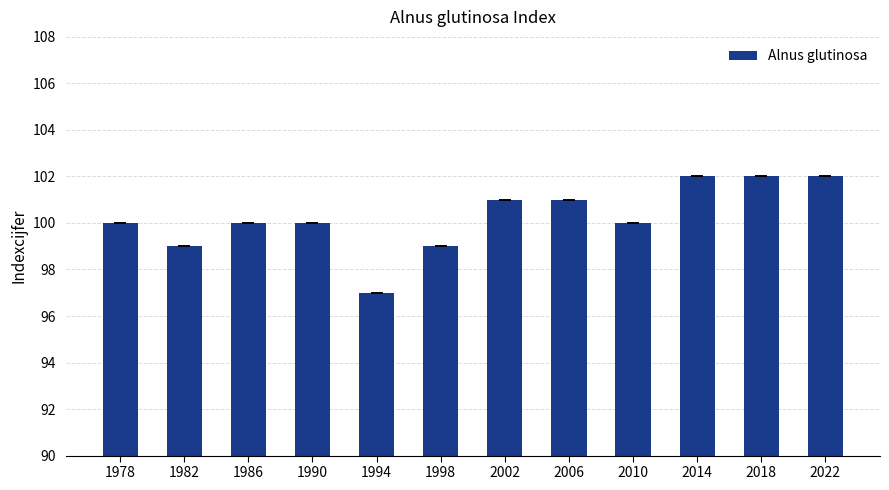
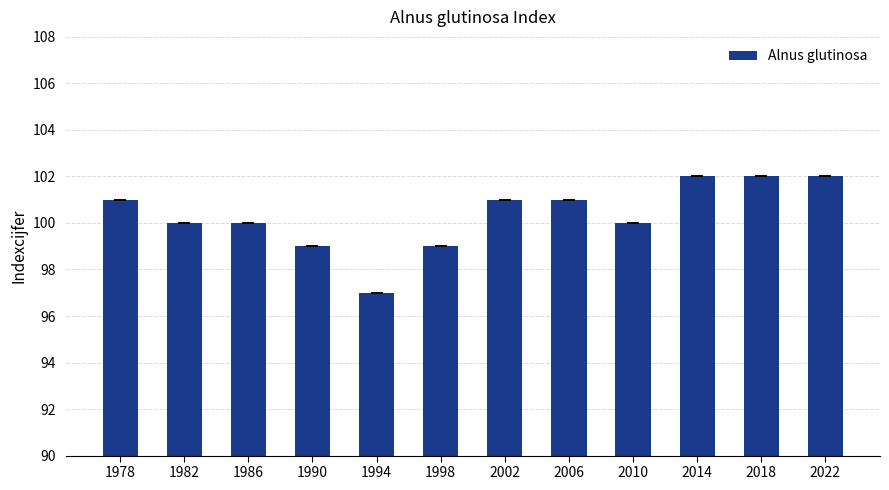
1978: 100 -> 101
1982: 99 -> 100
1990: 100 -> 99
